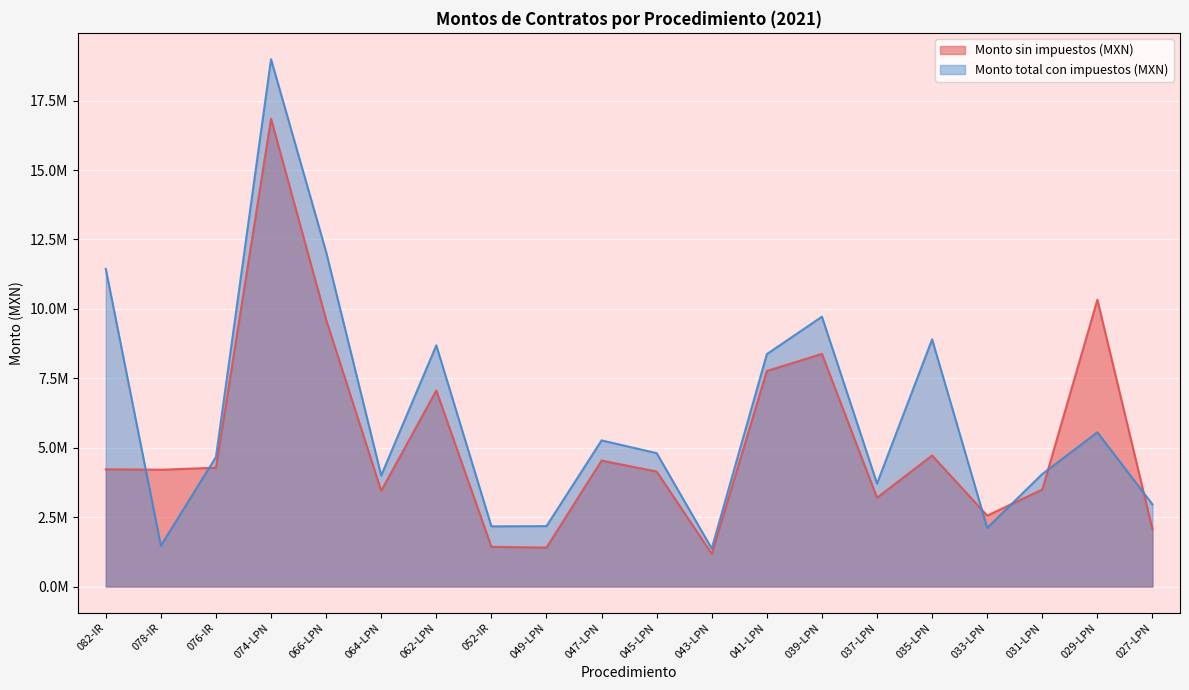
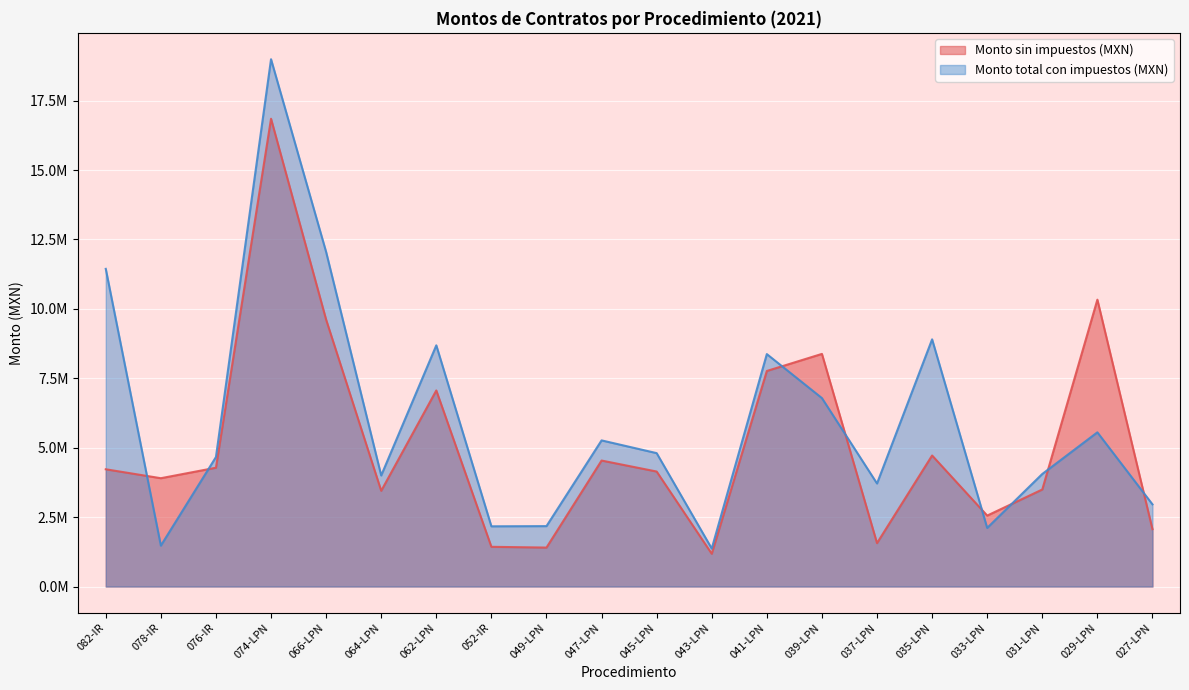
Monto sin impuestos (MXN), 078-IR: 4200000 -> 3900000
Monto total con impuestos (MXN), 039-LPN: 9700000 -> 6800000
Monto sin impuestos (MXN), 037-LPN: 3200000 -> 1600000
